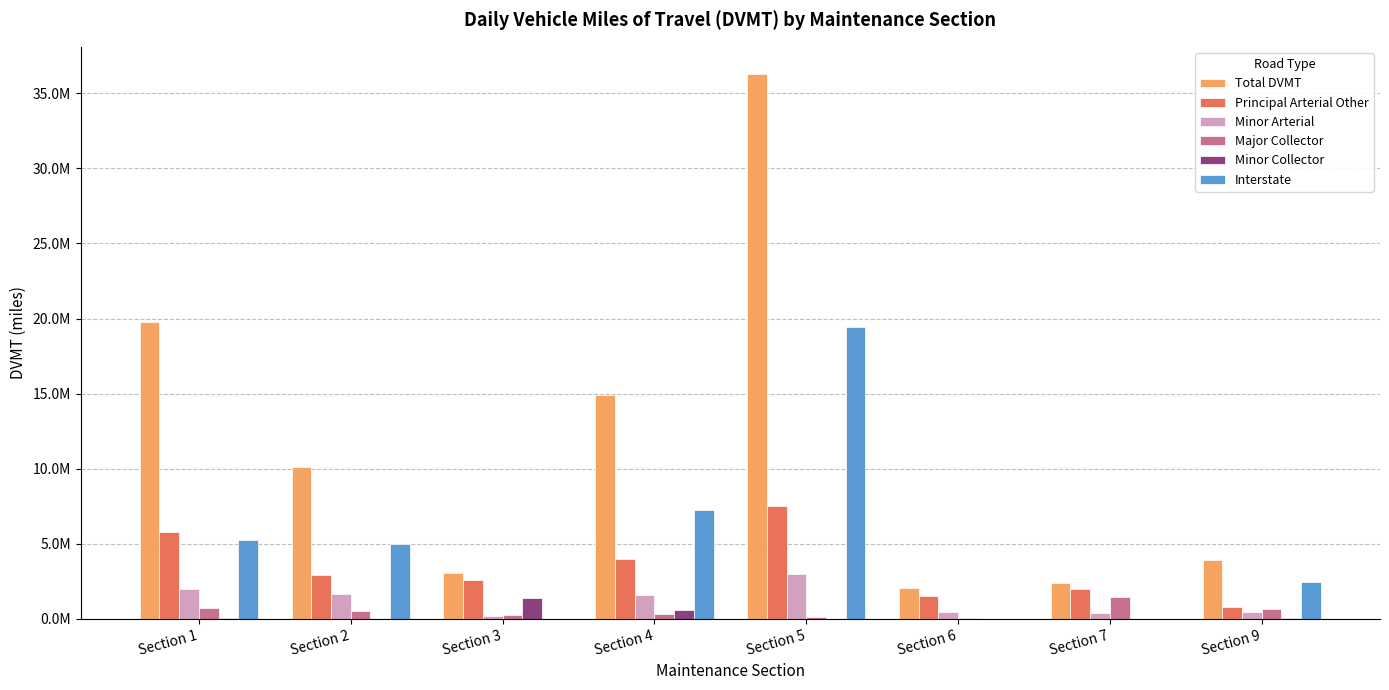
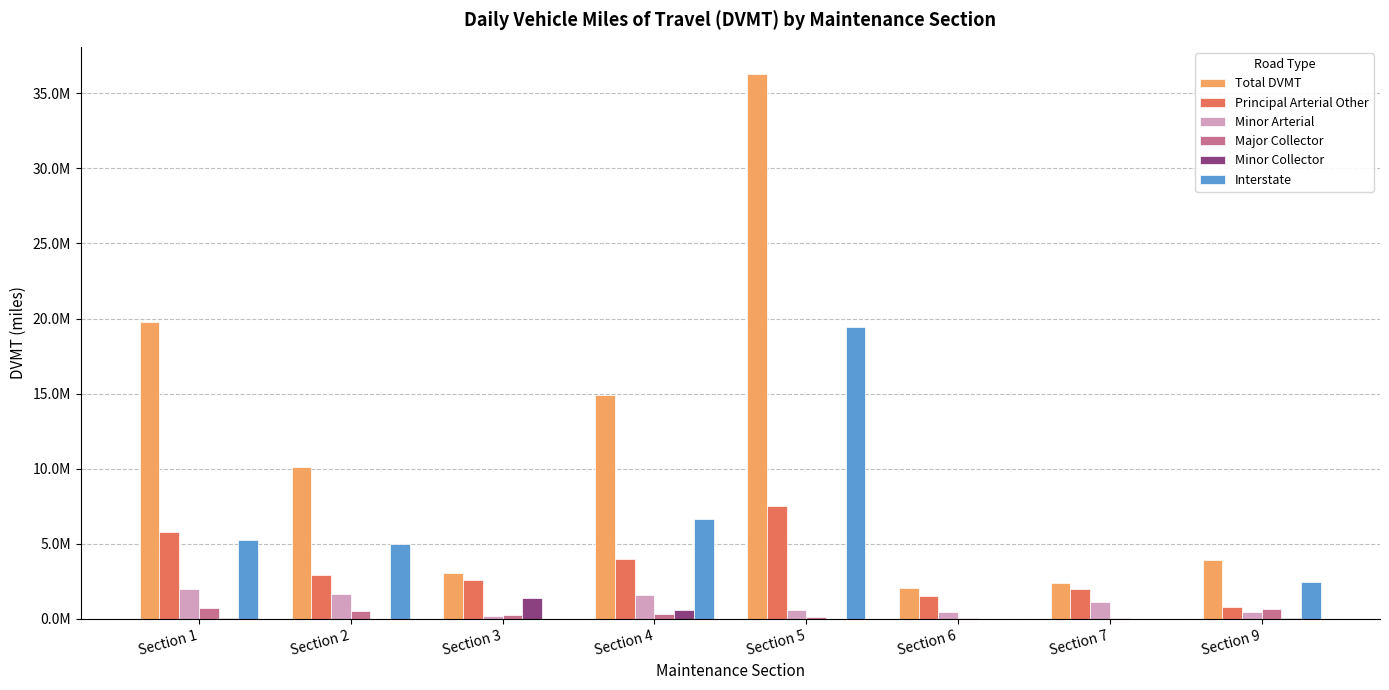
Interstate, Section 4: 7200000 -> 6700000
Minor Arterial, Section 5: 3000000 -> 600000
Minor Arterial, Section 7: 400000 -> 1100000
Major Collector, Section 7: 1400000 -> 100000
